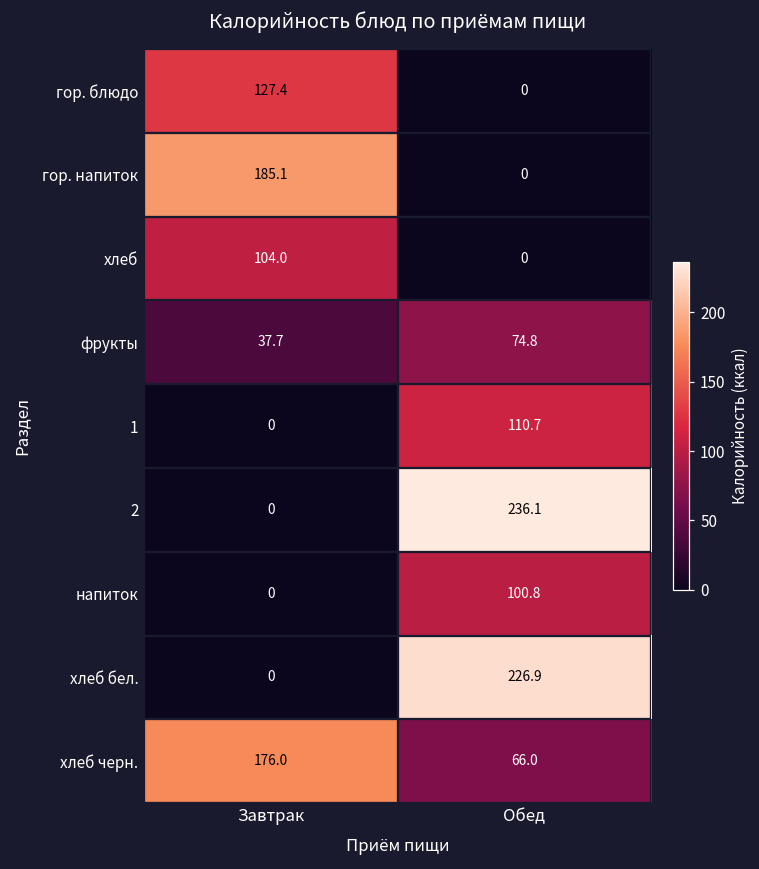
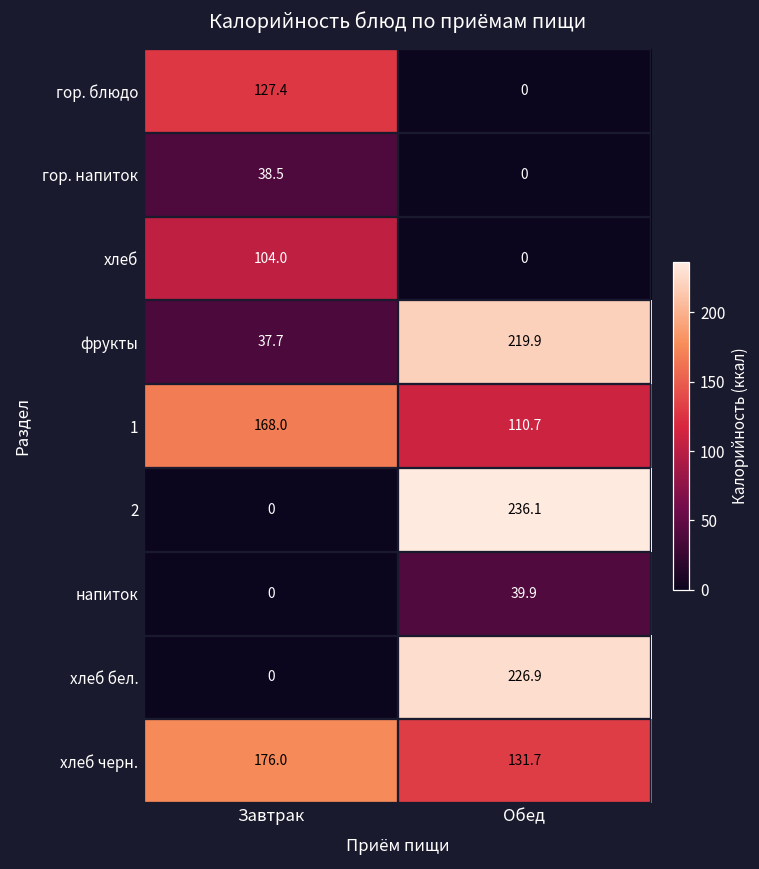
гор. напиток, Завтрак: 185.1 -> 38.5
фрукты, Обед: 74.8 -> 219.9
1, Завтрак: 0 -> 168.0
напиток, Обед: 100.8 -> 39.9
хлеб черн., Обед: 66.0 -> 131.7
